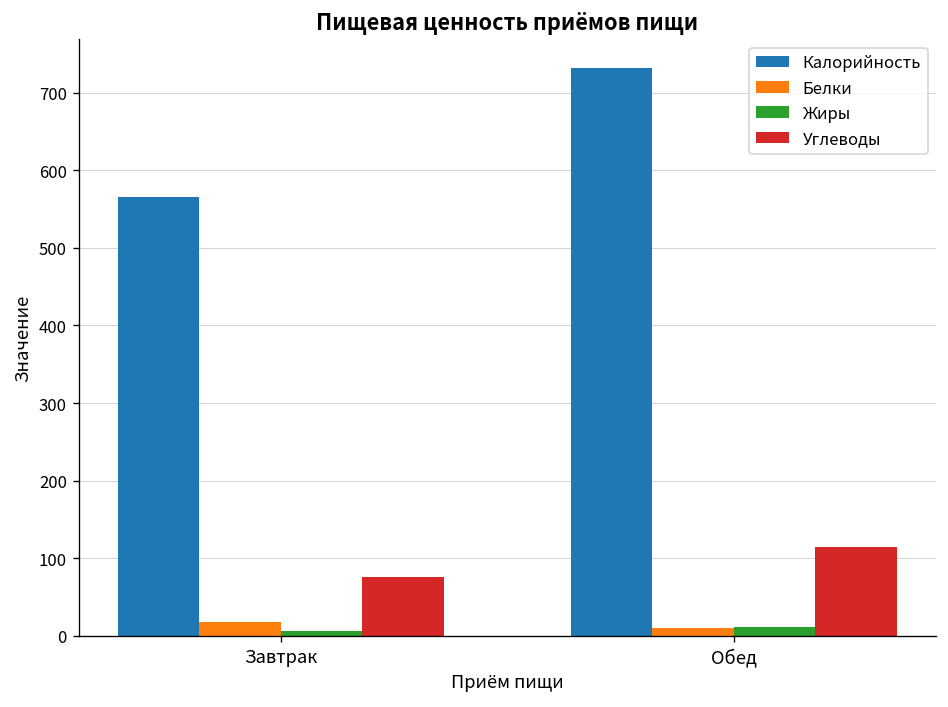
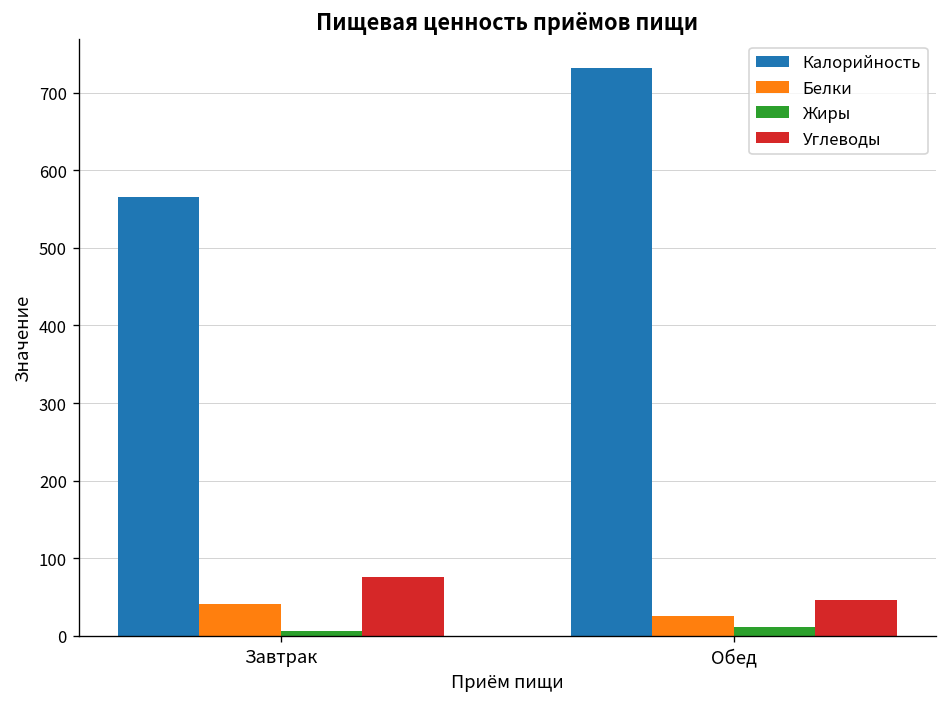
Белки, Завтрак: 20 -> 40
Белки, Обед: 10 -> 30
Углеводы, Обед: 120 -> 50
